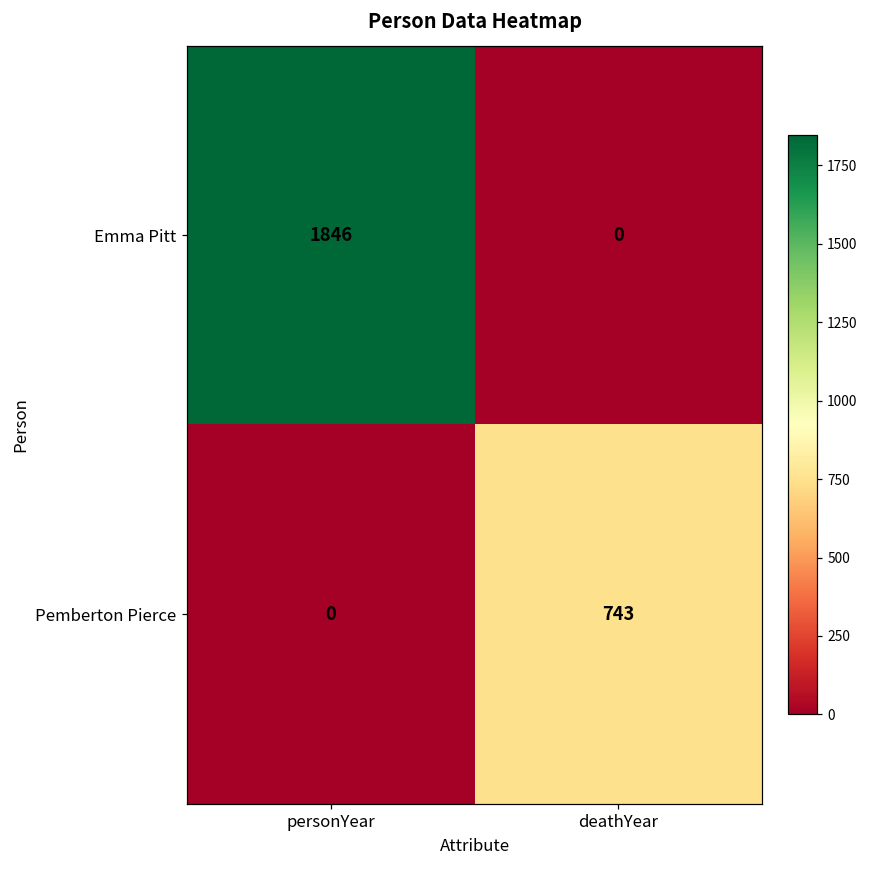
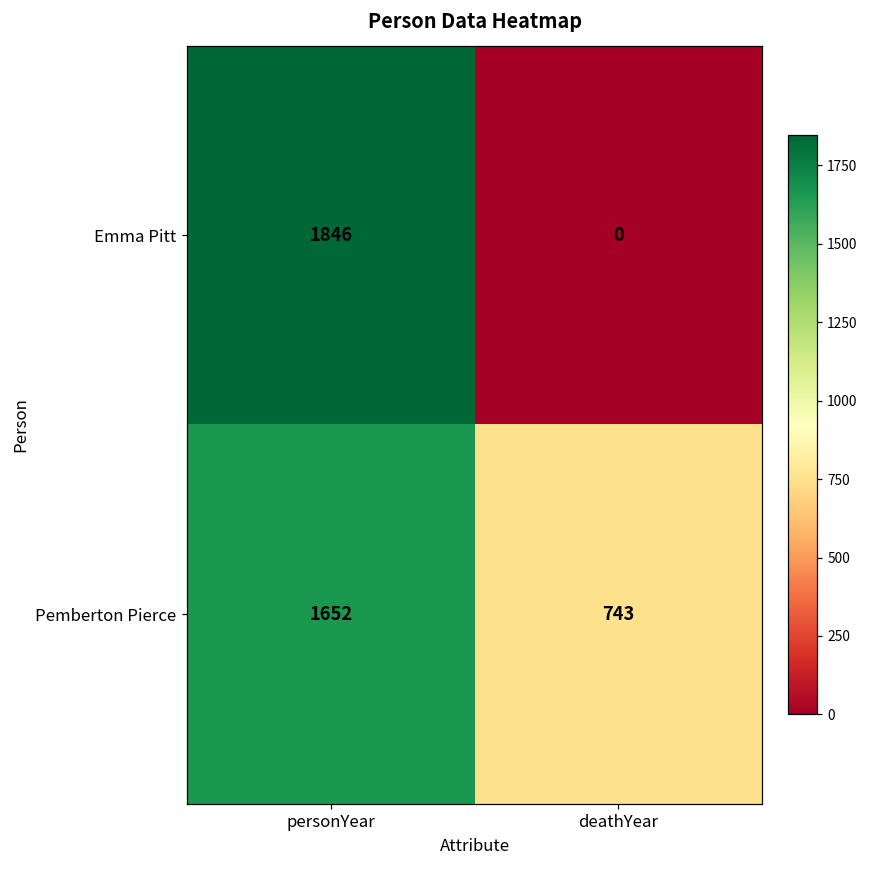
Pemberton Pierce, personYear: 0 -> 1652
